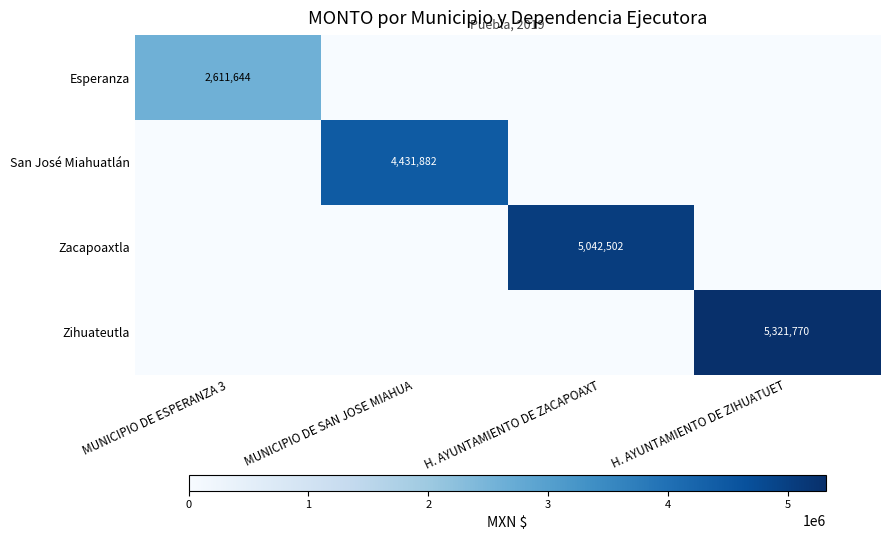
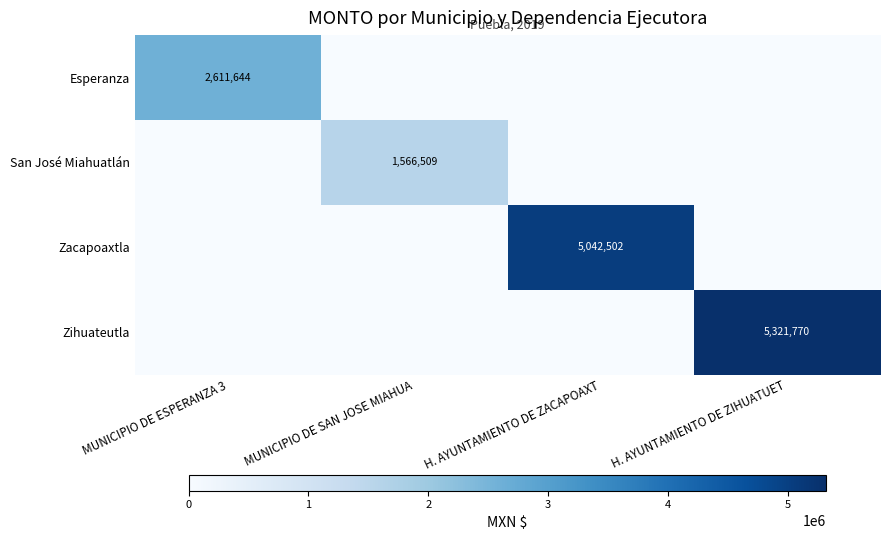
San José Miahuatlán, MUNICIPIO DE SAN JOSE MIAHUA: 4,431,882 -> 1,566,509
